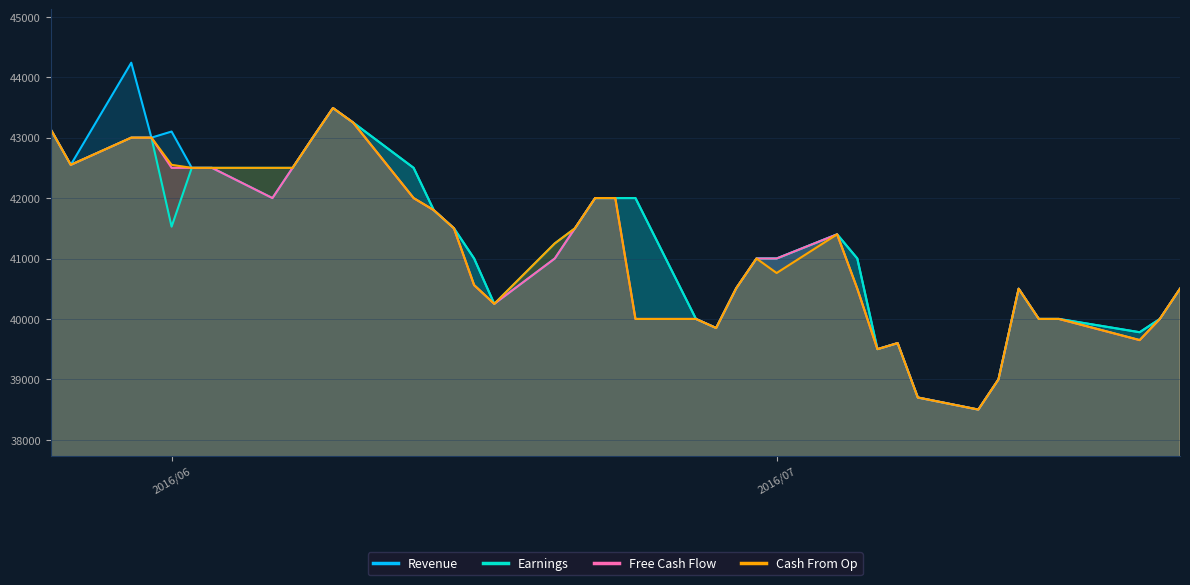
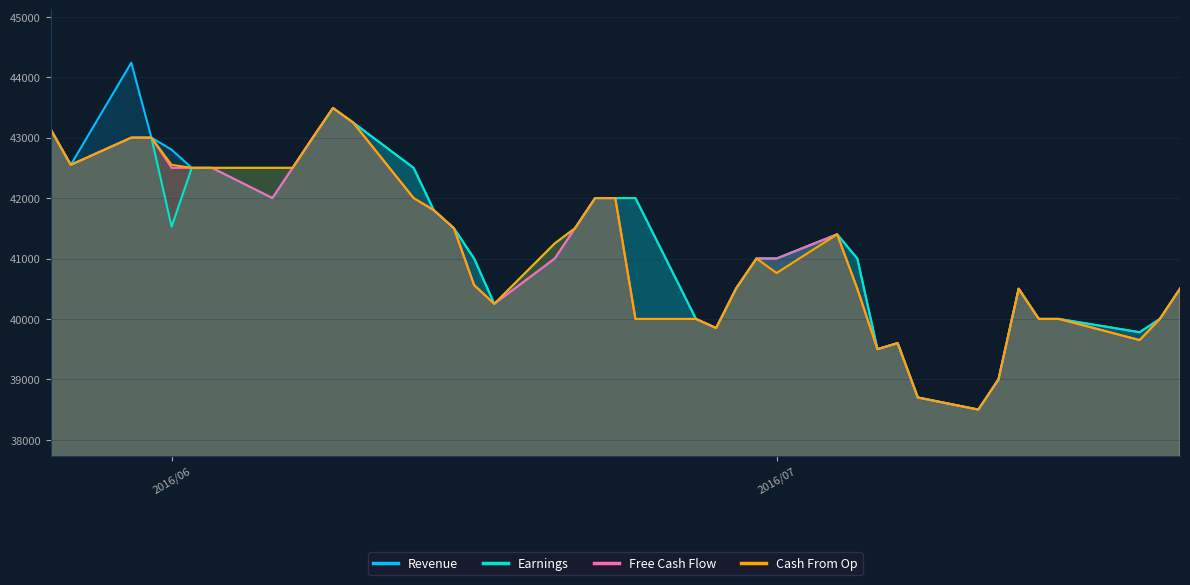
Revenue, 2016/06: 43100 -> 42800
